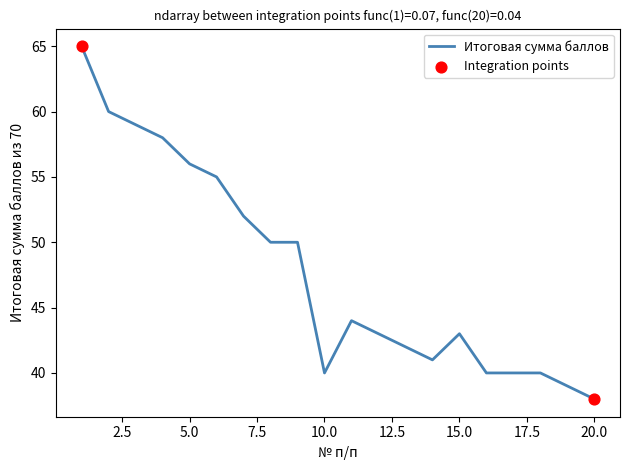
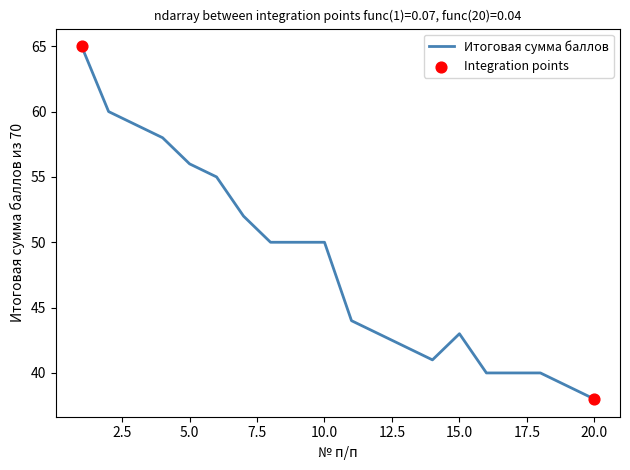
Итоговая сумма баллов, 10.0: 40 -> 50
